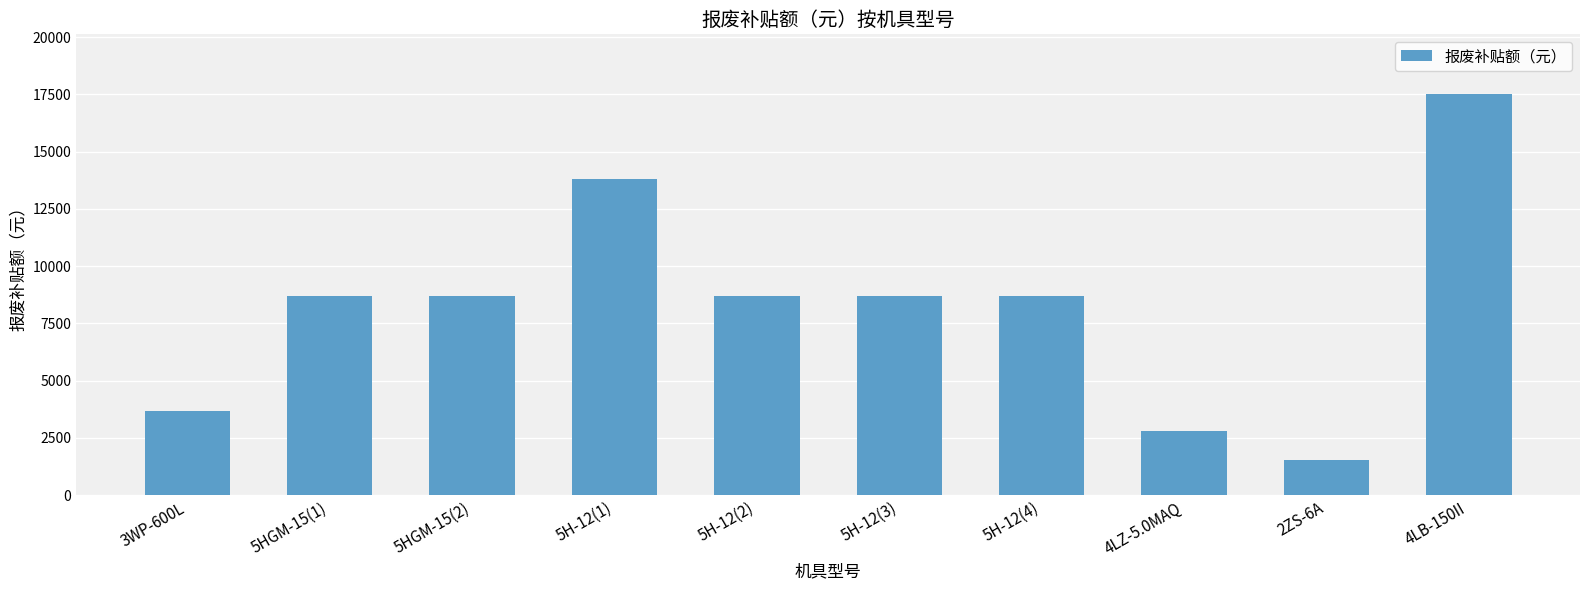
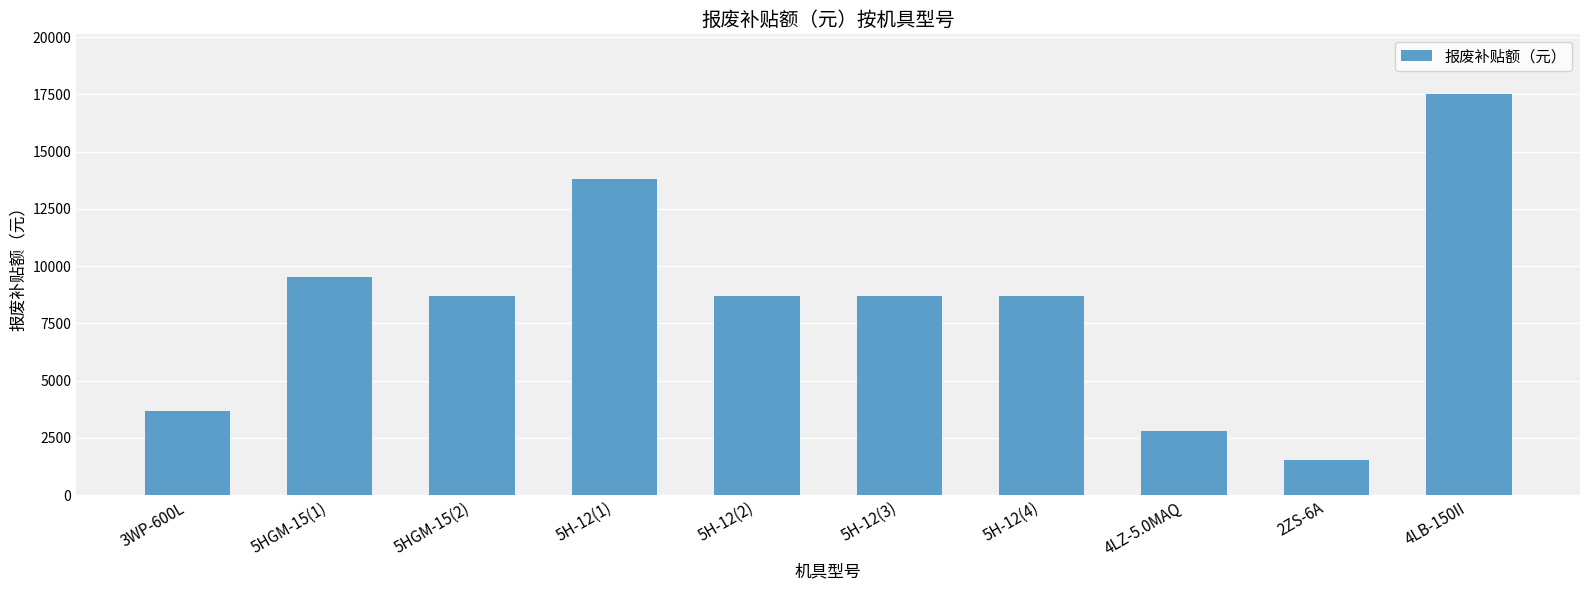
5HGM-15(1): 8700 -> 9500
